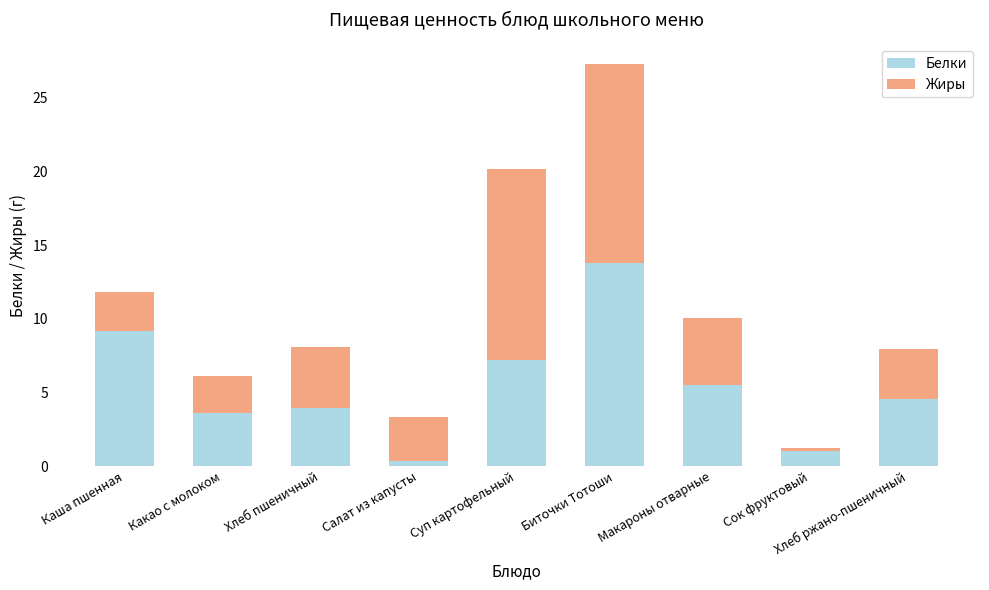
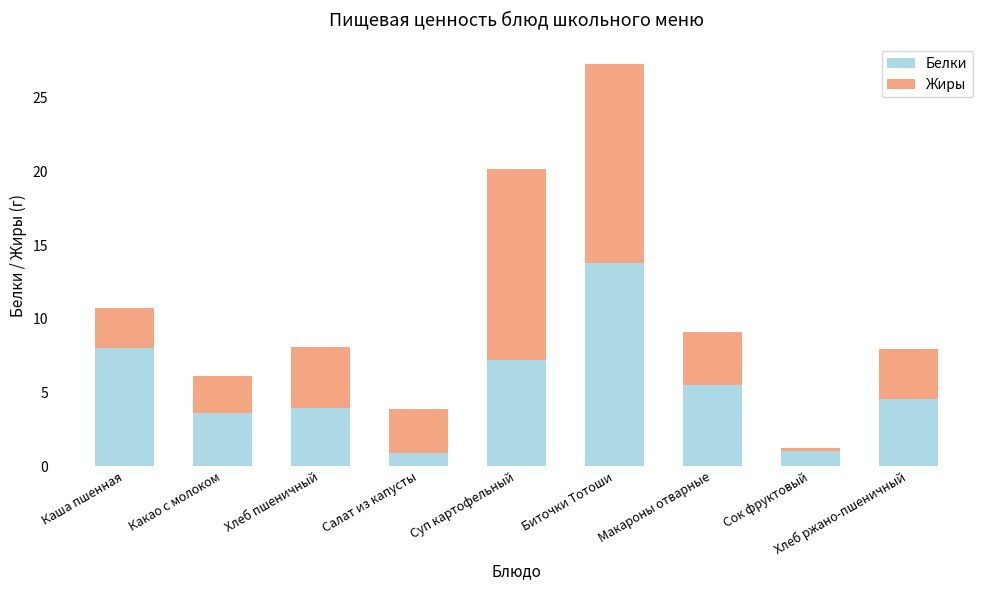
Белки, Каша пшенная: 9.2 -> 8.1
Белки, Салат из капусты: 0.4 -> 0.9
Жиры, Макароны отварные: 4.6 -> 3.6
